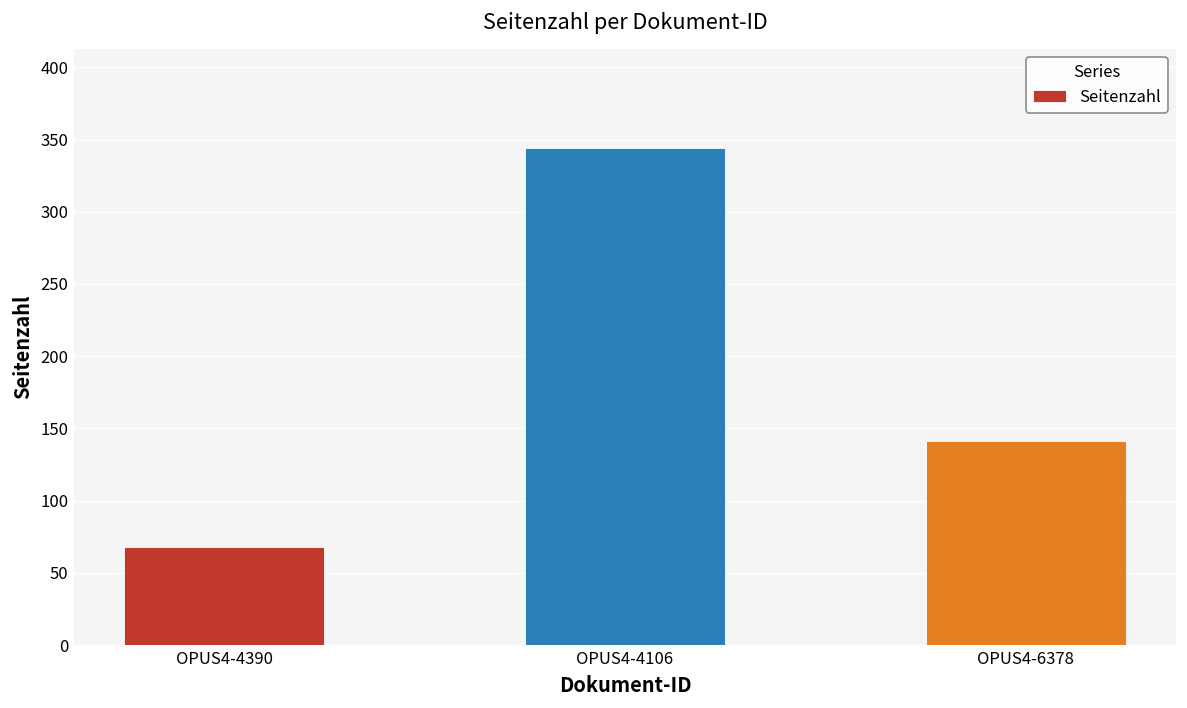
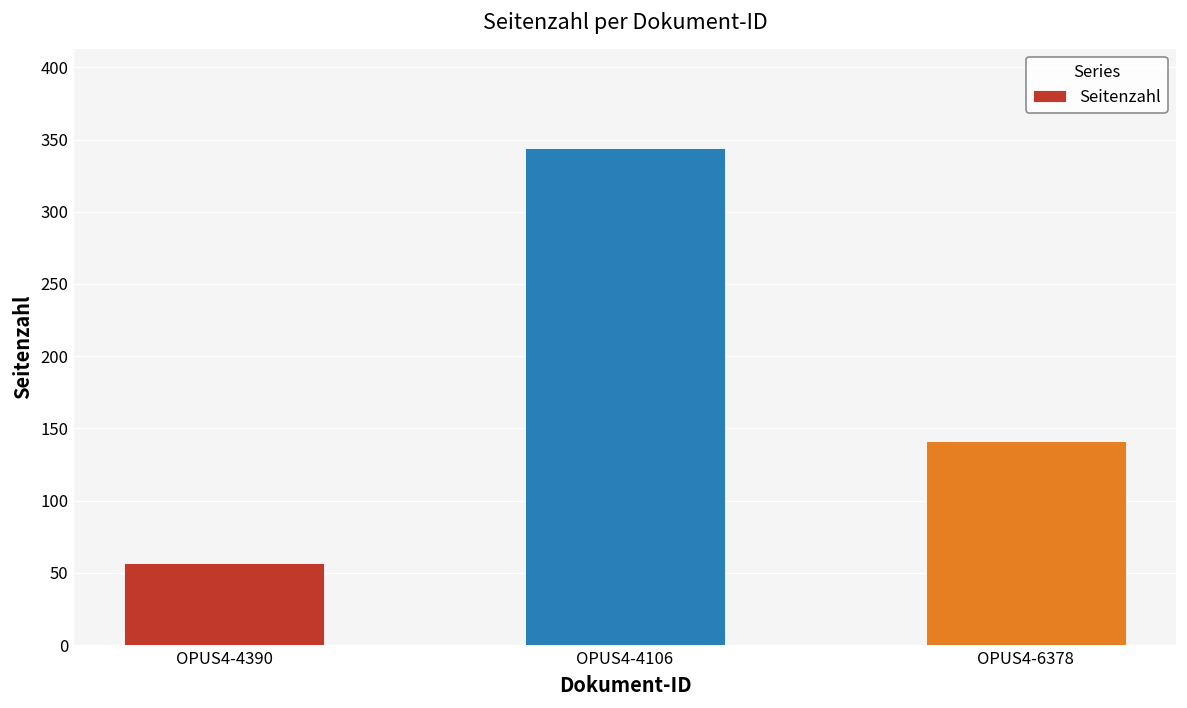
OPUS4-4390: 68 -> 57
